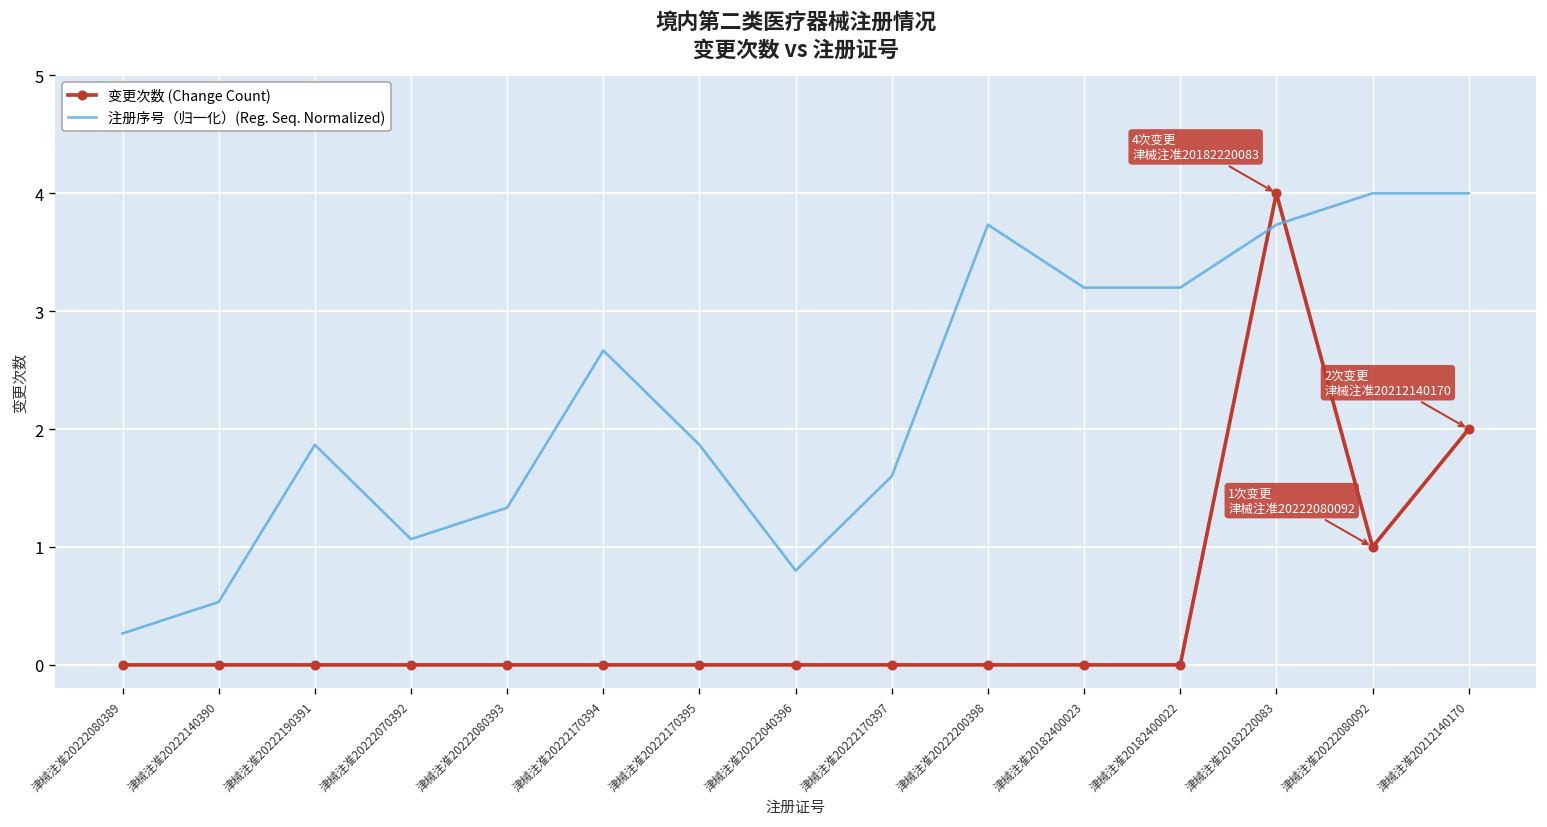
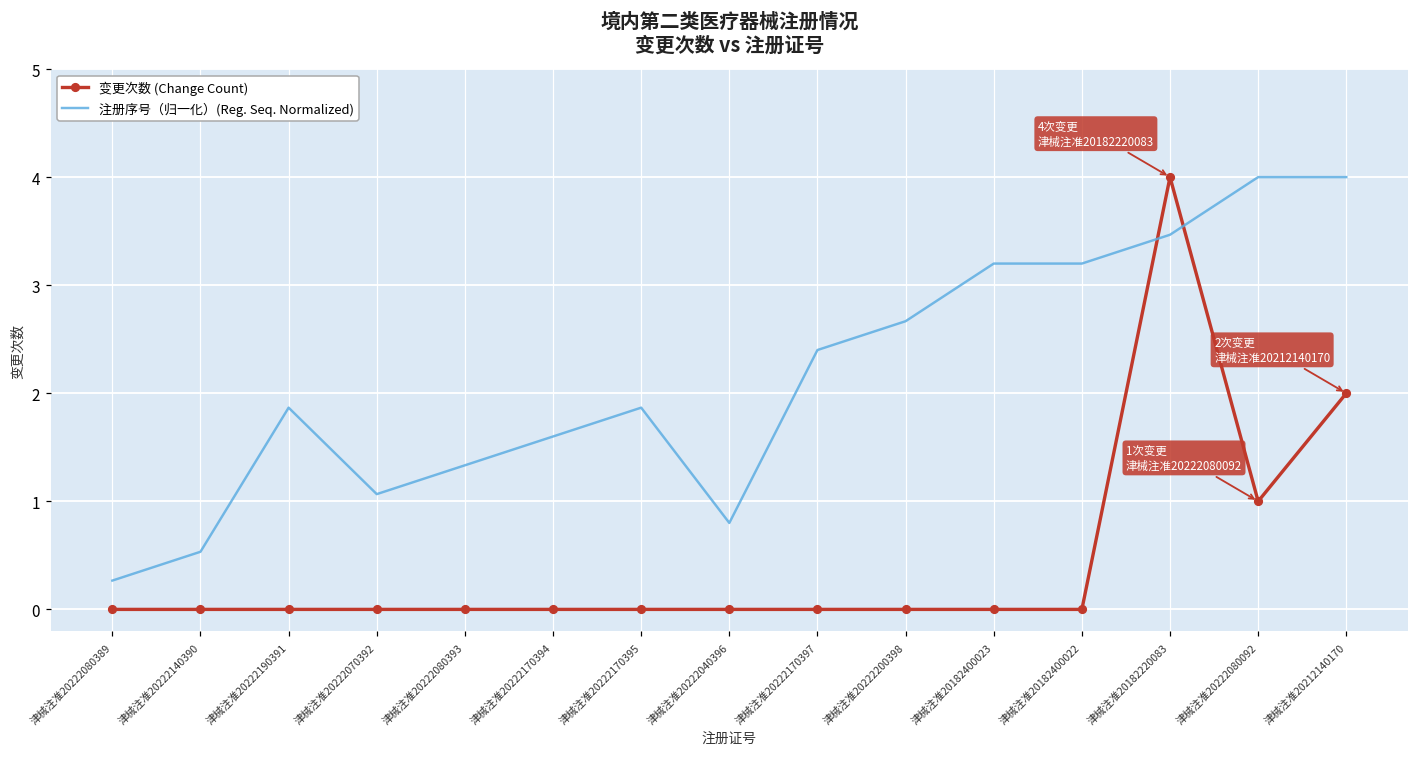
注册序号（归一化）(Reg. Seq. Normalized), 津械注准20222170394: 2.7 -> 1.6
注册序号（归一化）(Reg. Seq. Normalized), 津械注准20222170397: 1.6 -> 2.4
注册序号（归一化）(Reg. Seq. Normalized), 津械注准20222200398: 3.7 -> 2.7
注册序号（归一化）(Reg. Seq. Normalized), 津械注准20182220083: 3.7 -> 3.5
